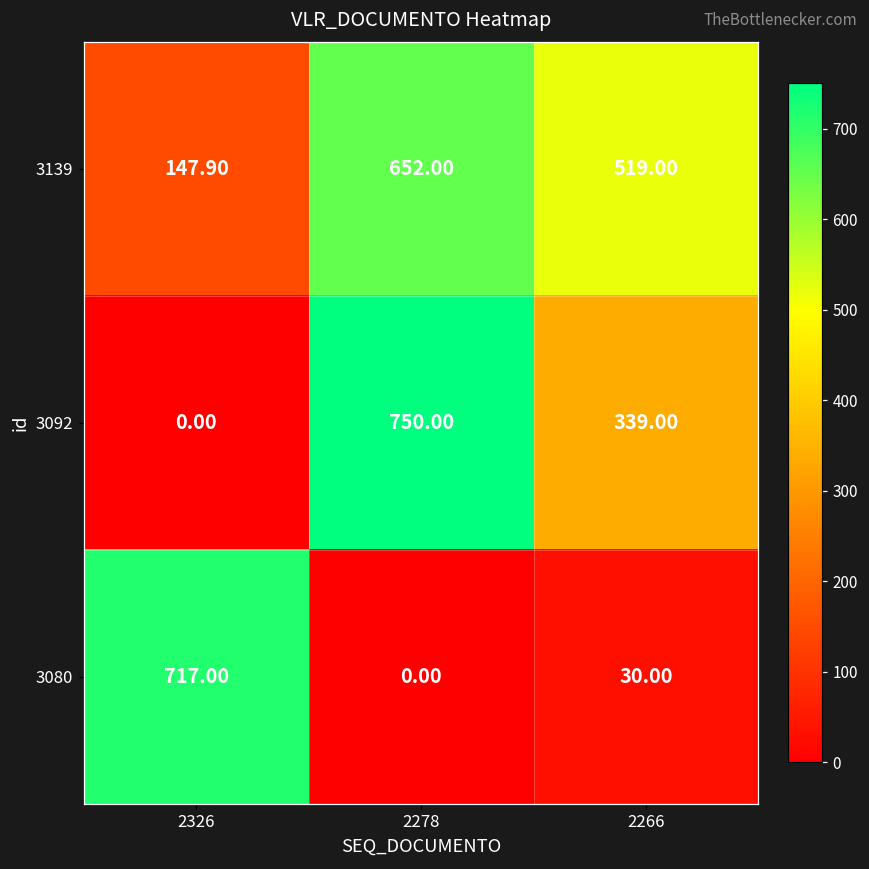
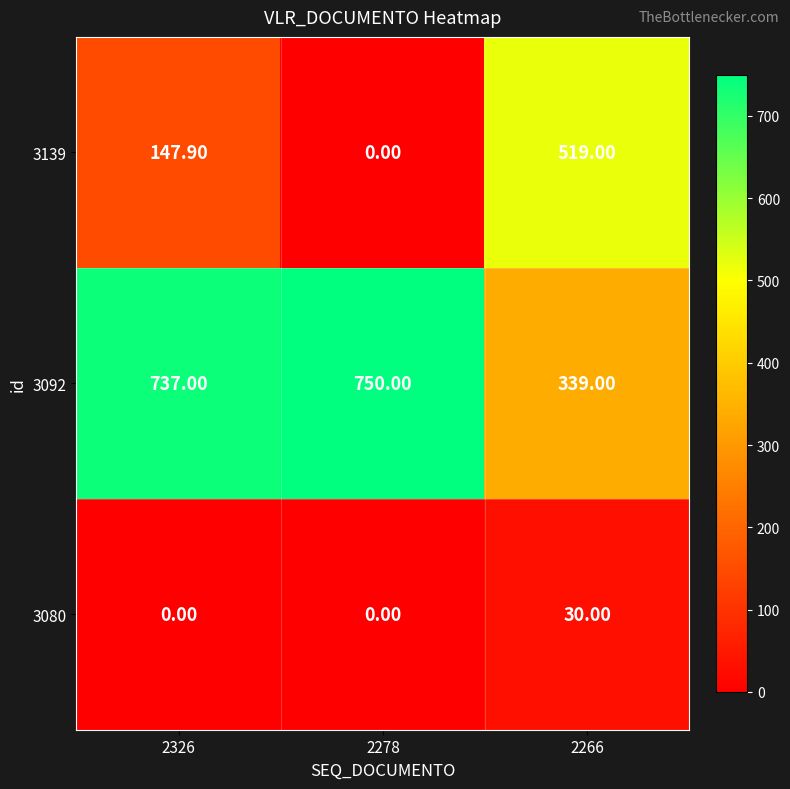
3139, 2278: 652.00 -> 0.00
3092, 2326: 0.00 -> 737.00
3080, 2326: 717.00 -> 0.00
